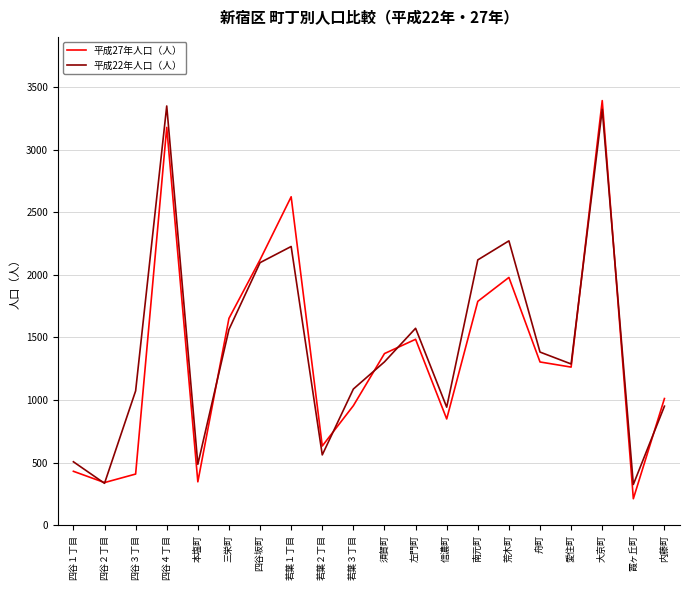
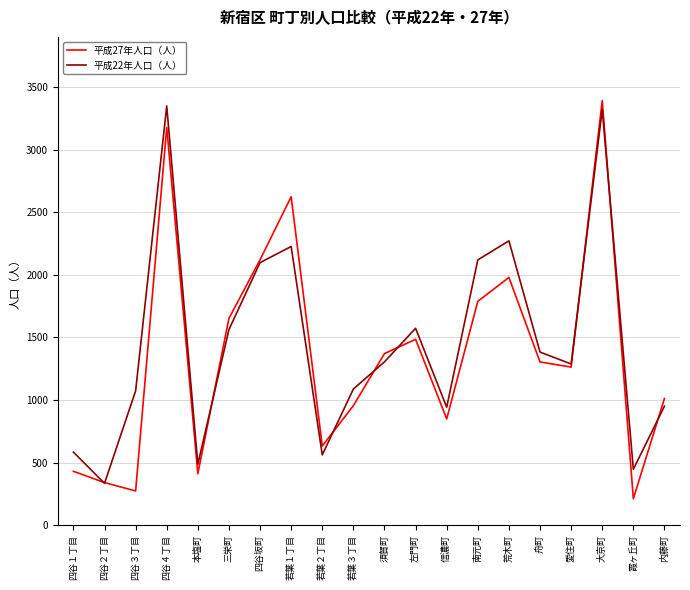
平成22年人口（人）, 四谷１丁目: 510 -> 580
平成27年人口（人）, 四谷３丁目: 410 -> 270
平成27年人口（人）, 本塩町: 350 -> 410
平成22年人口（人）, 霞ヶ丘町: 330 -> 450
